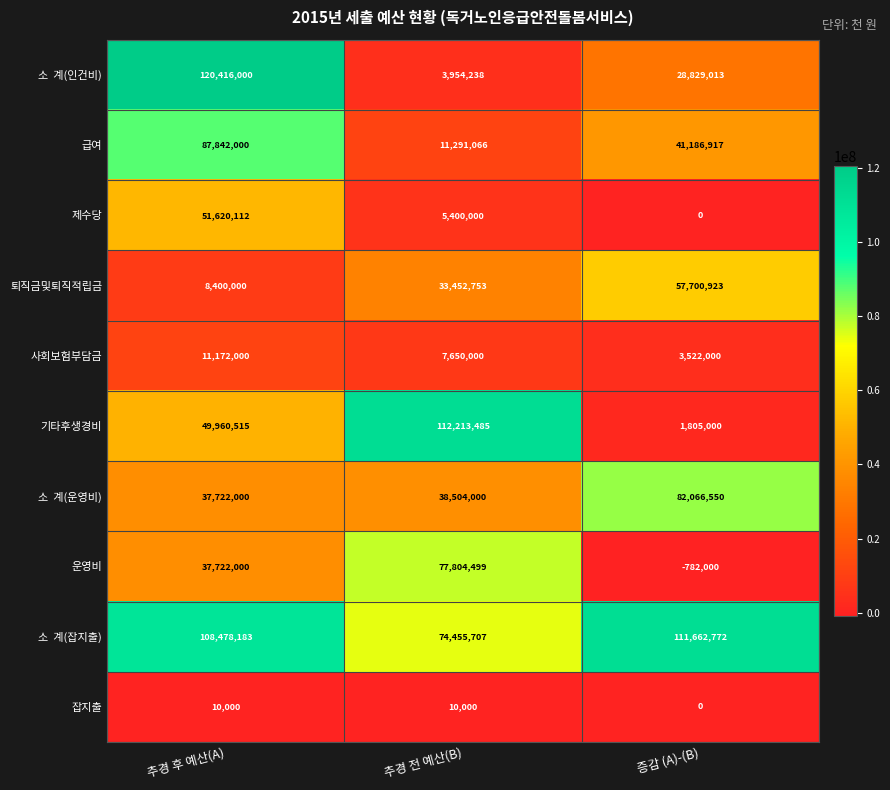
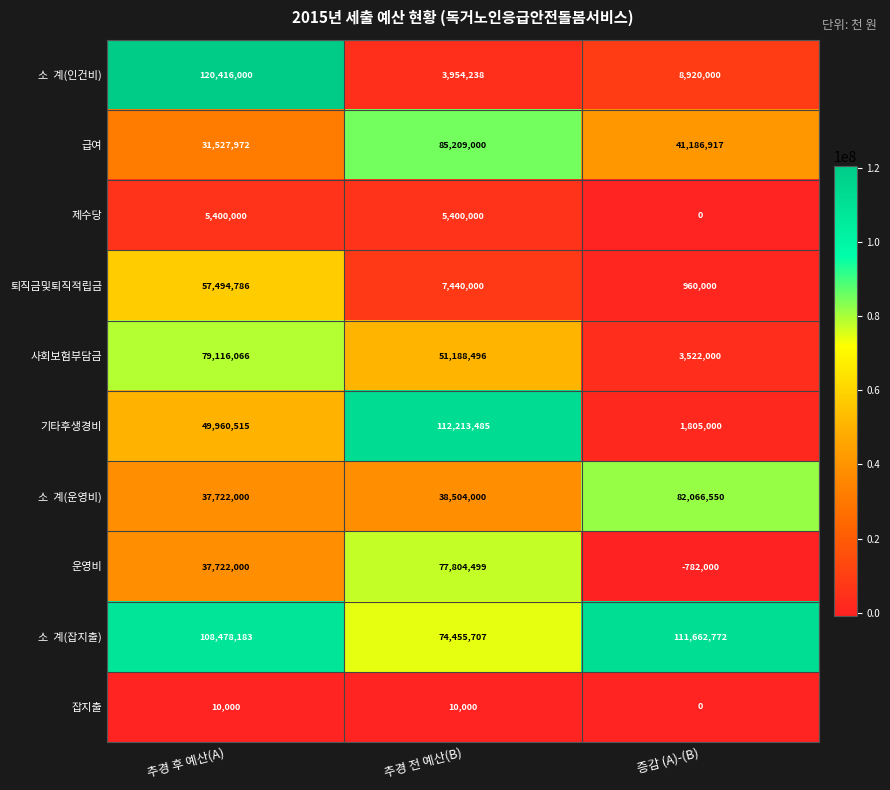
소 계(인건비), 증감 (A)-(B): 28,829,013 -> 8,920,000
급여, 추경 후 예산(A): 87,842,000 -> 31,527,972
급여, 추경 전 예산(B): 11,291,066 -> 85,209,000
제수당, 추경 후 예산(A): 51,620,112 -> 5,400,000
퇴직금및퇴직적립금, 추경 후 예산(A): 8,400,000 -> 57,494,786
퇴직금및퇴직적립금, 추경 전 예산(B): 33,452,753 -> 7,440,000
퇴직금및퇴직적립금, 증감 (A)-(B): 57,700,923 -> 960,000
사회보험부담금, 추경 후 예산(A): 11,172,000 -> 79,116,066
사회보험부담금, 추경 전 예산(B): 7,650,000 -> 51,188,496
